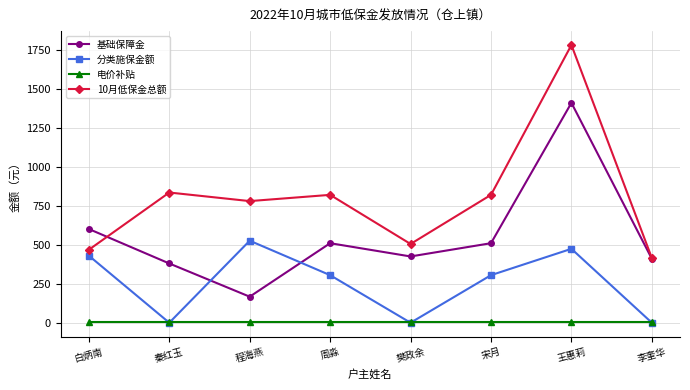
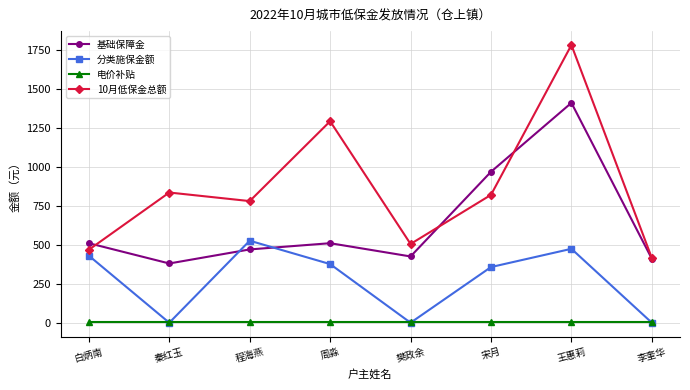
基础保障金, 白炳南: 600 -> 510
基础保障金, 程海燕: 170 -> 470
分类施保金额, 周淼: 310 -> 380
10月低保金总额, 周淼: 820 -> 1290
基础保障金, 宋月: 510 -> 970
分类施保金额, 宋月: 310 -> 360
